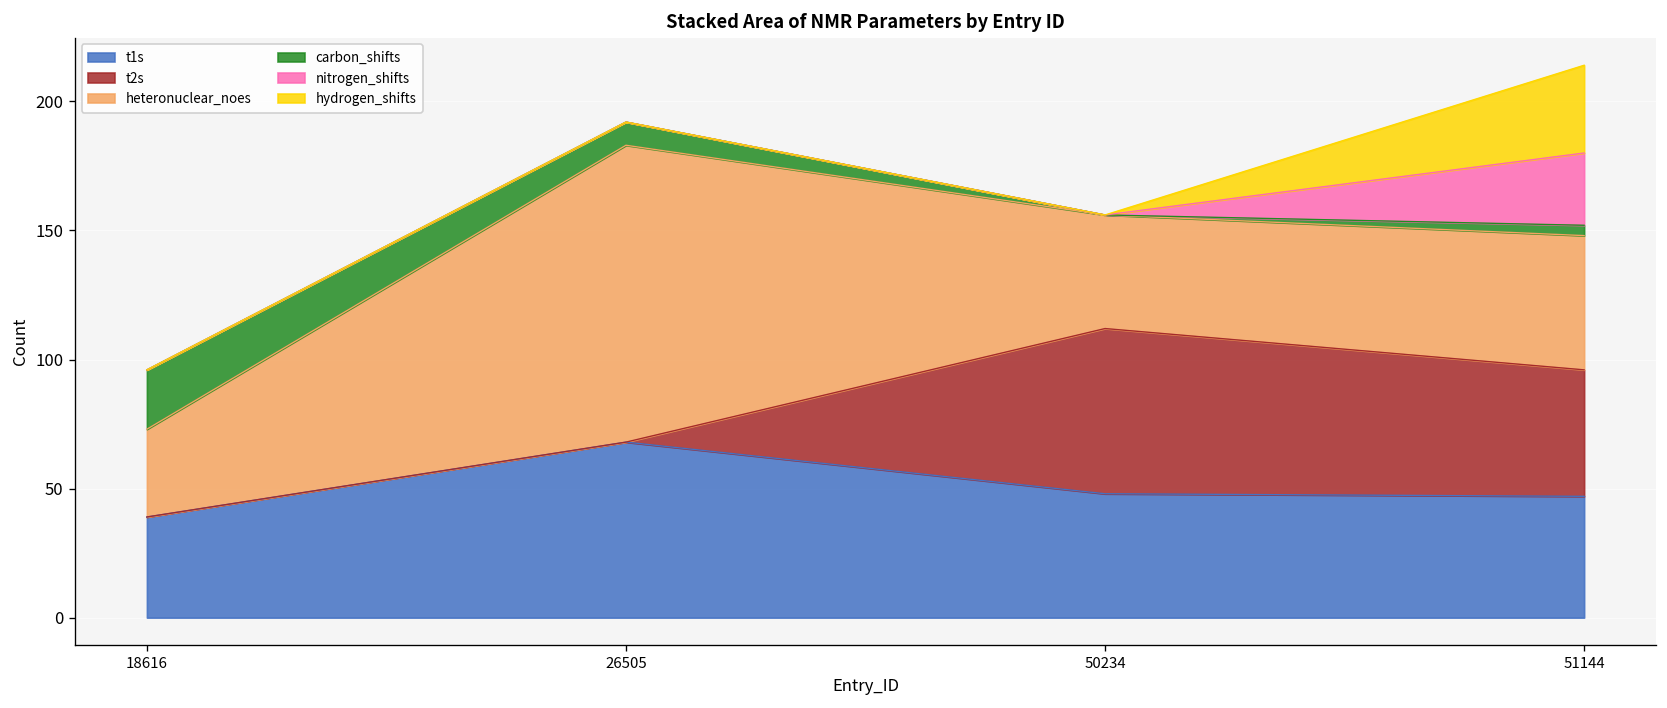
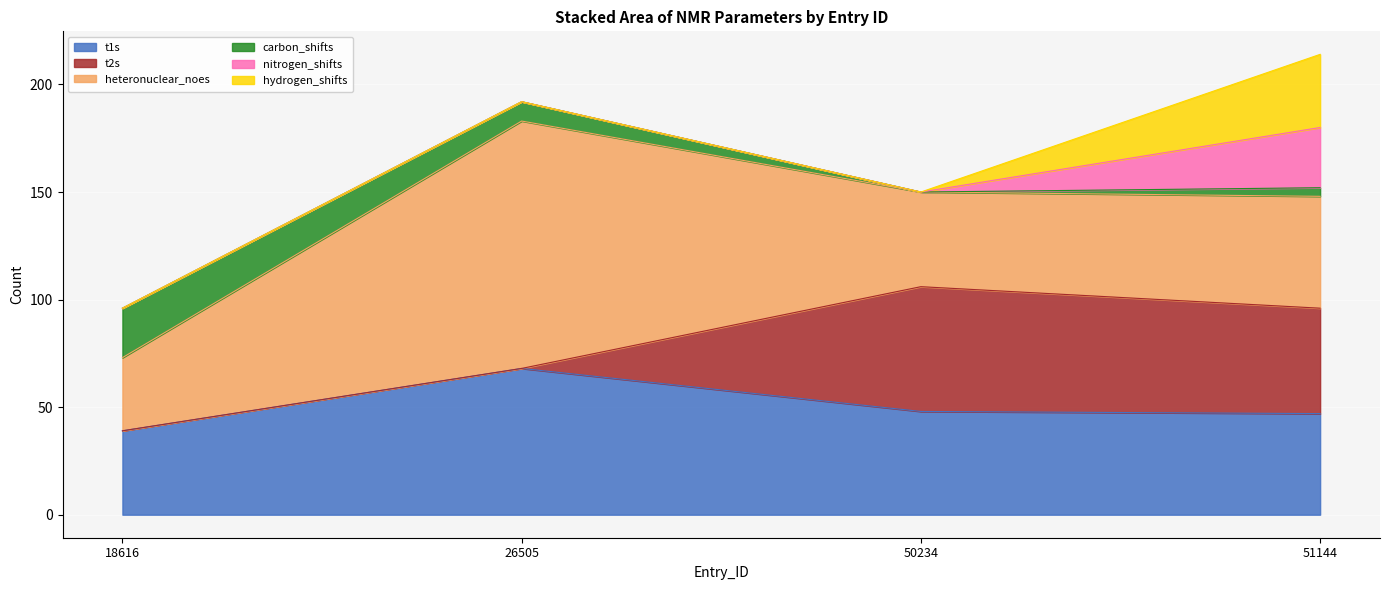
t2s, 50234: 64 -> 58
